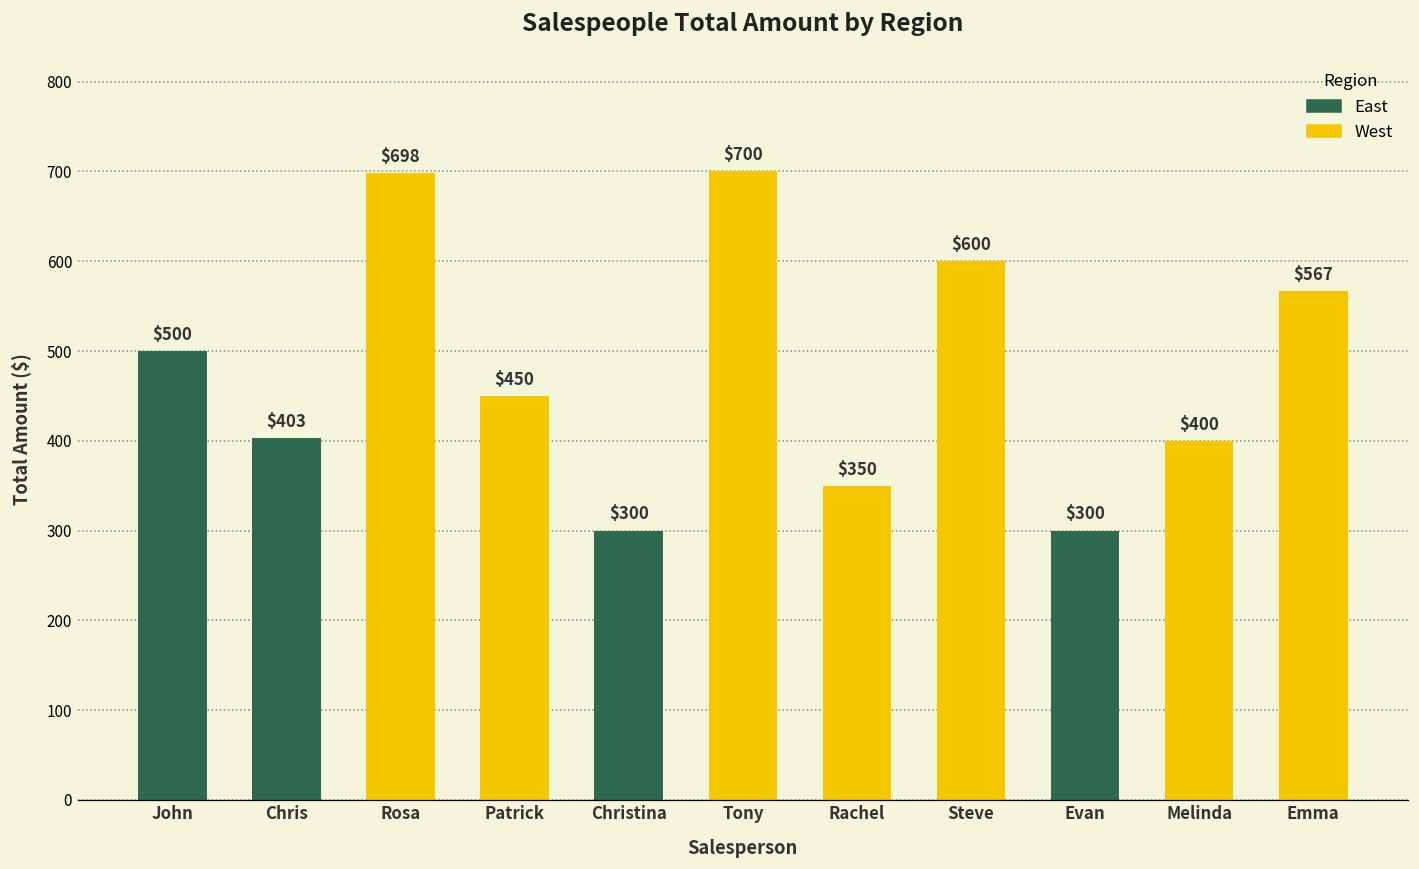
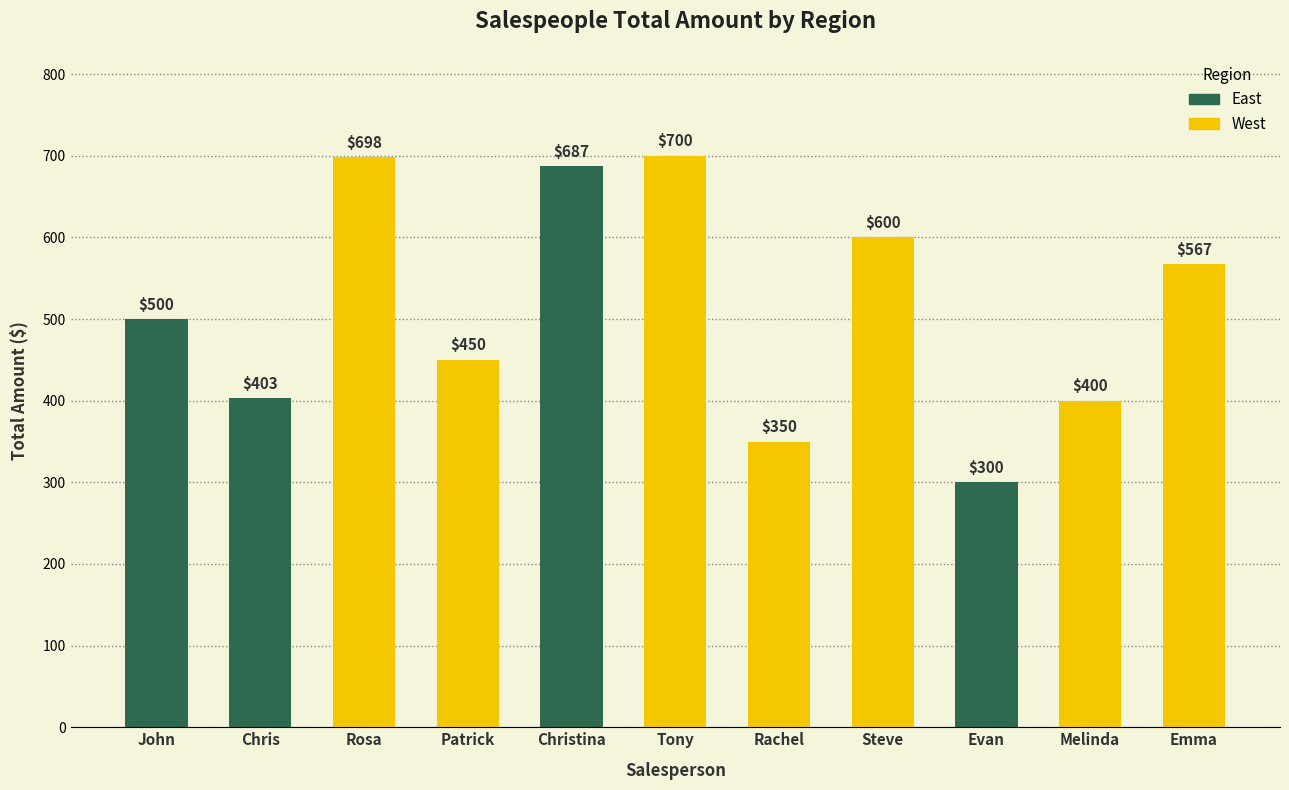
Christina: $300 -> $687
